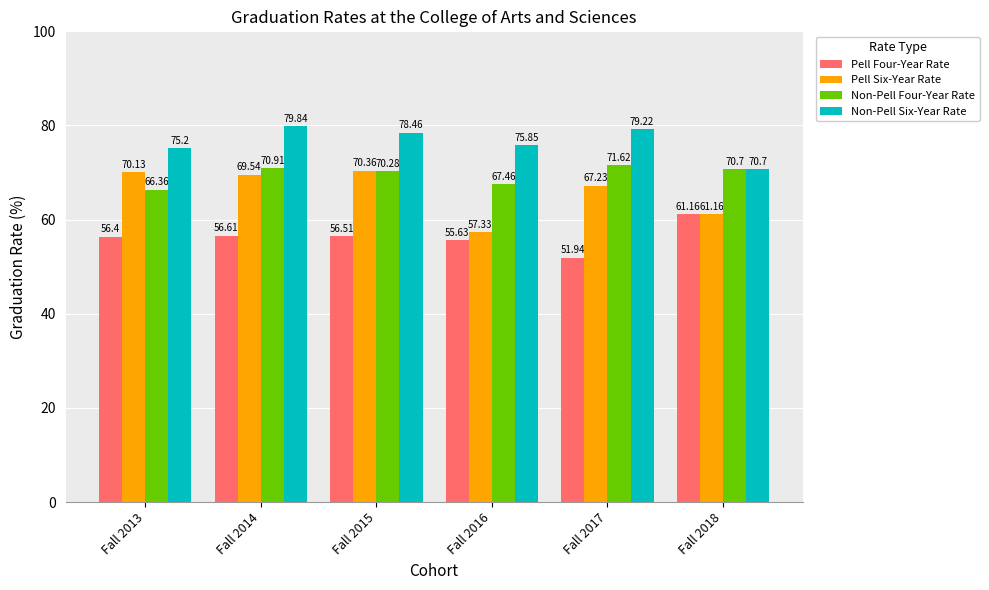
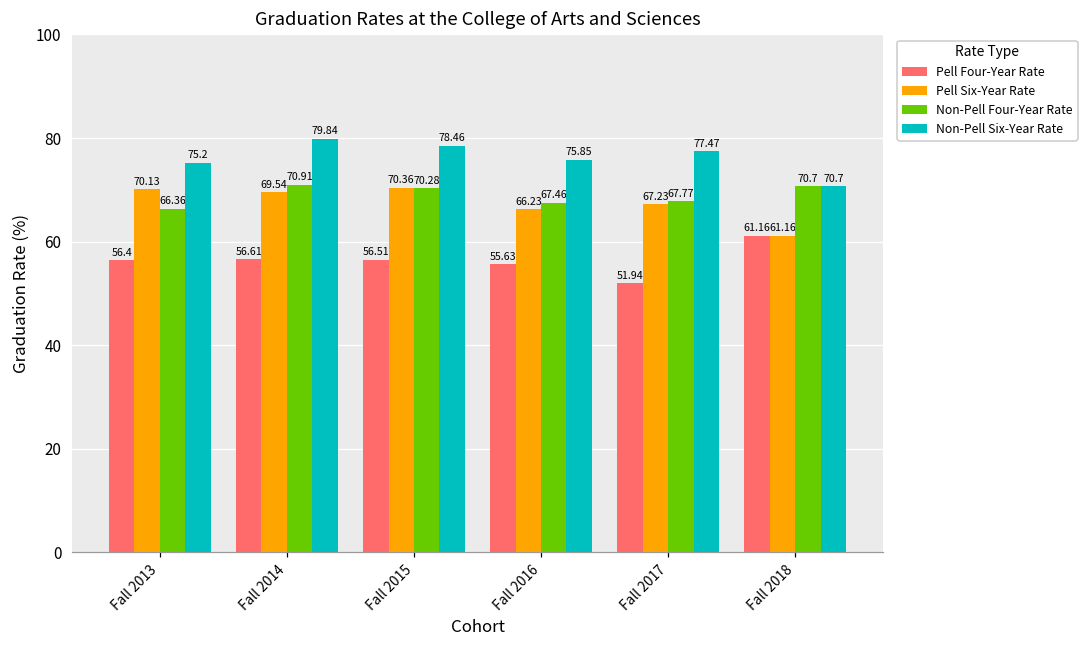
Pell Six-Year Rate, Fall 2016: 57.33 -> 66.23
Non-Pell Four-Year Rate, Fall 2017: 71.62 -> 67.77
Non-Pell Six-Year Rate, Fall 2017: 79.22 -> 77.47
